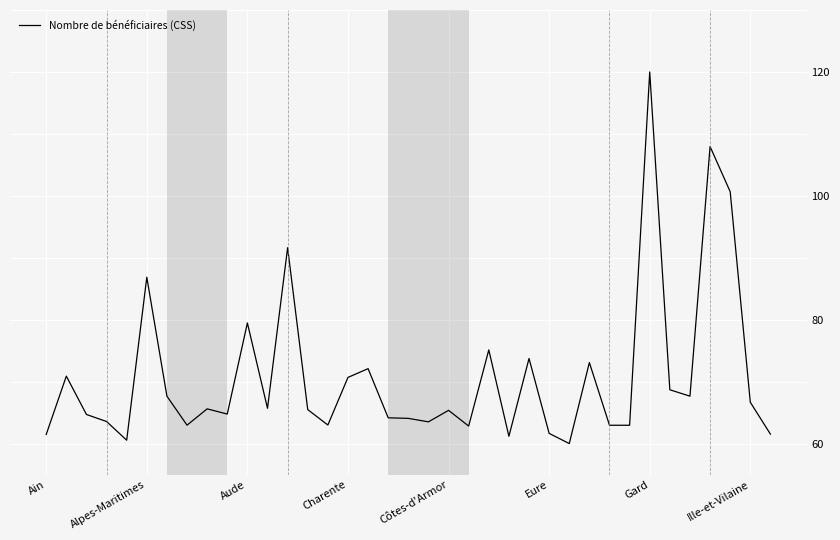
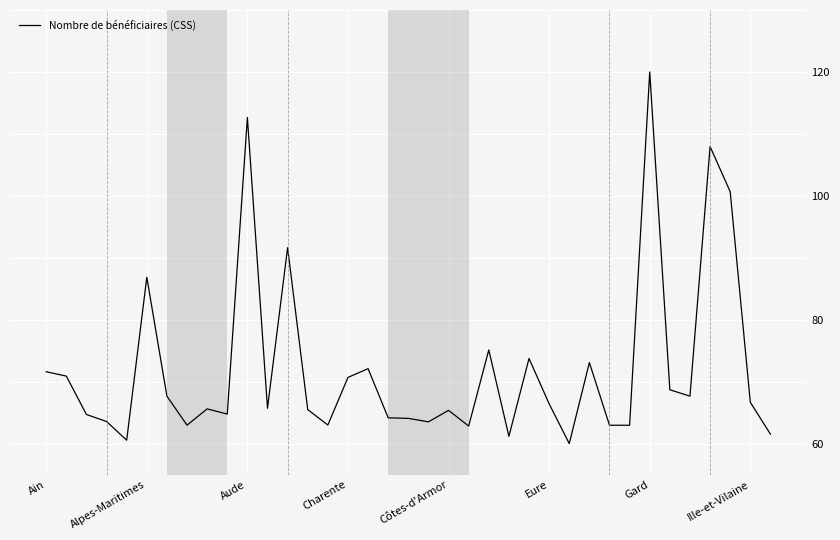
Ain: 61 -> 72
Aude: 79 -> 113
Eure: 62 -> 66
